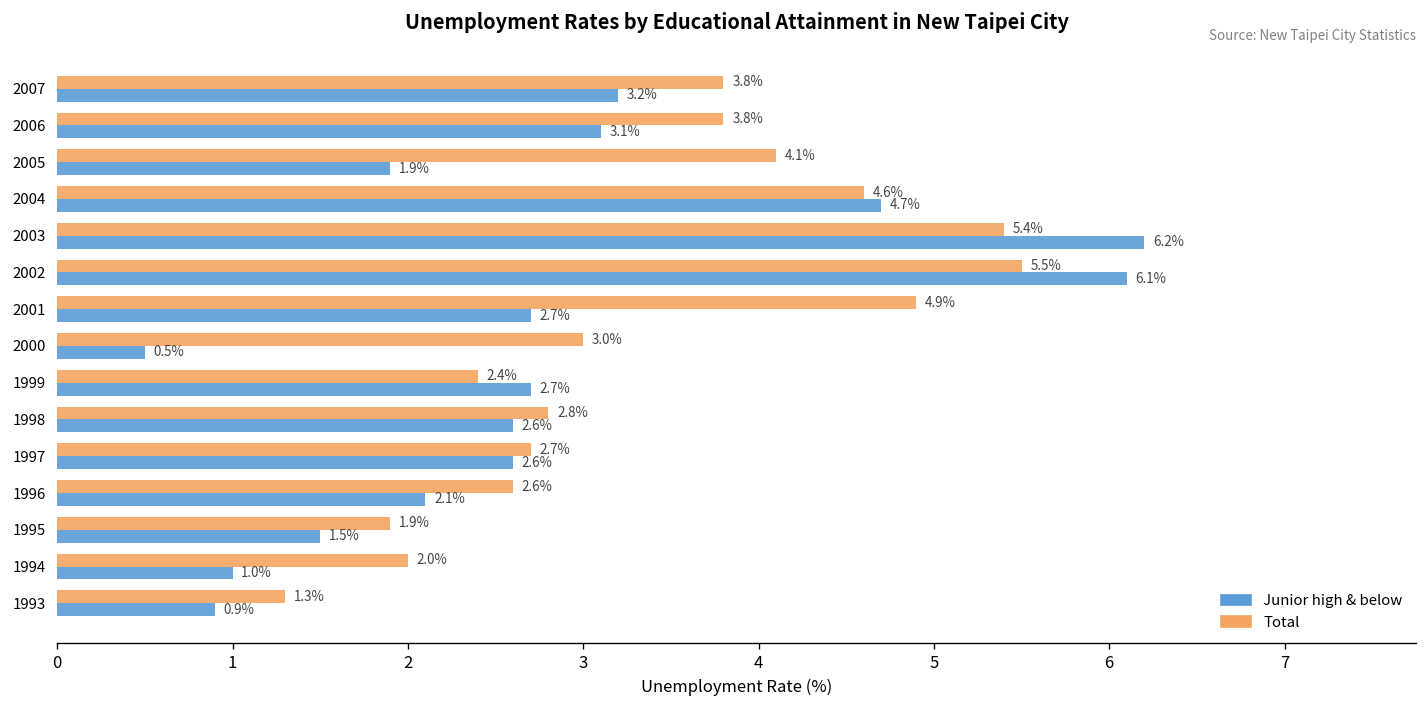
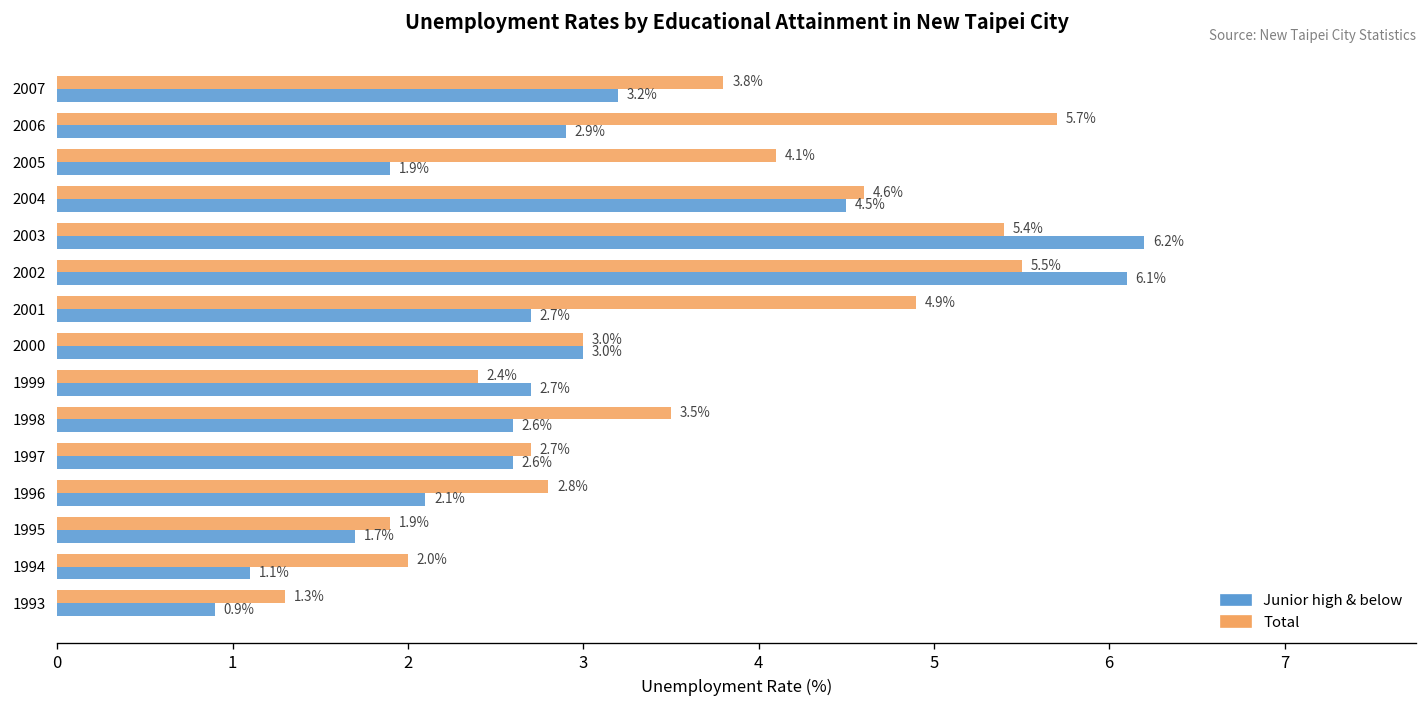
Total, 2006: 3.8% -> 5.7%
Junior high & below, 2006: 3.1% -> 2.9%
Junior high & below, 2004: 4.7% -> 4.5%
Junior high & below, 2000: 0.5% -> 3.0%
Total, 1998: 2.8% -> 3.5%
Total, 1996: 2.6% -> 2.8%
Junior high & below, 1995: 1.5% -> 1.7%
Junior high & below, 1994: 1.0% -> 1.1%
